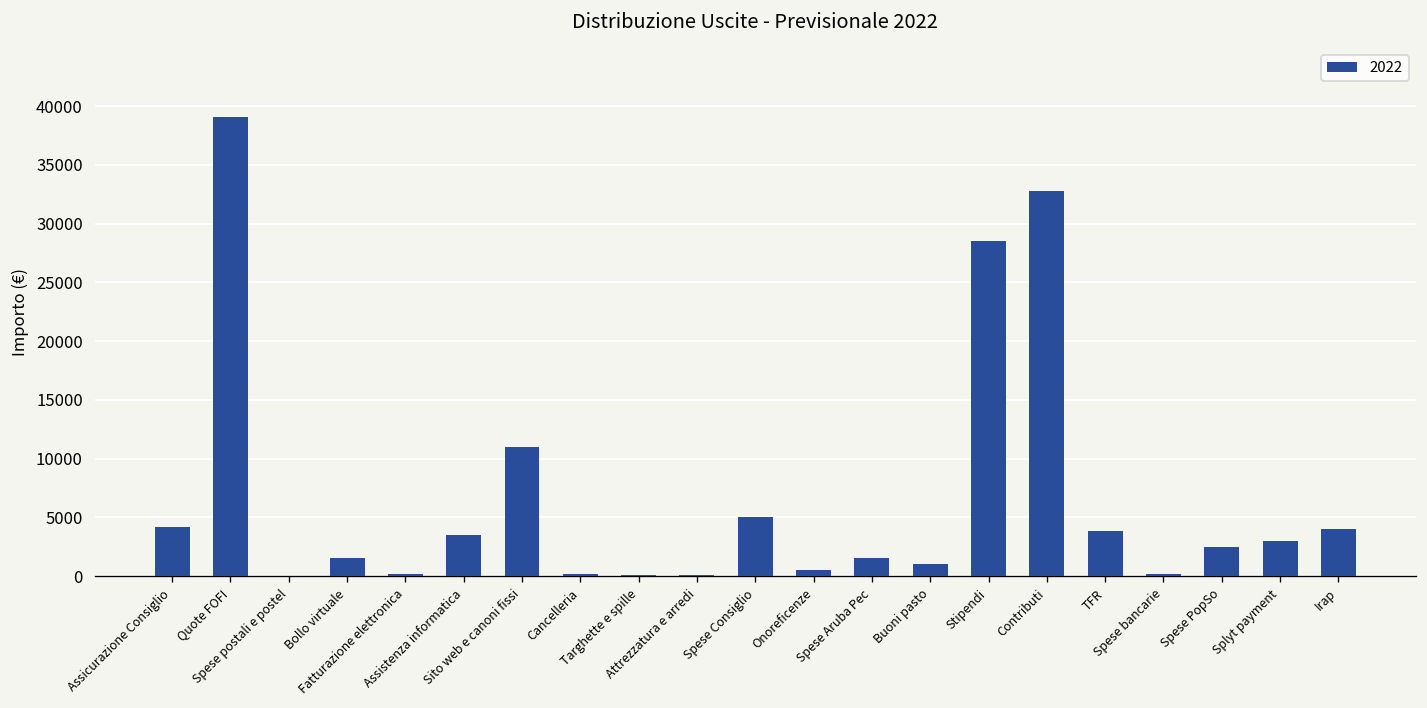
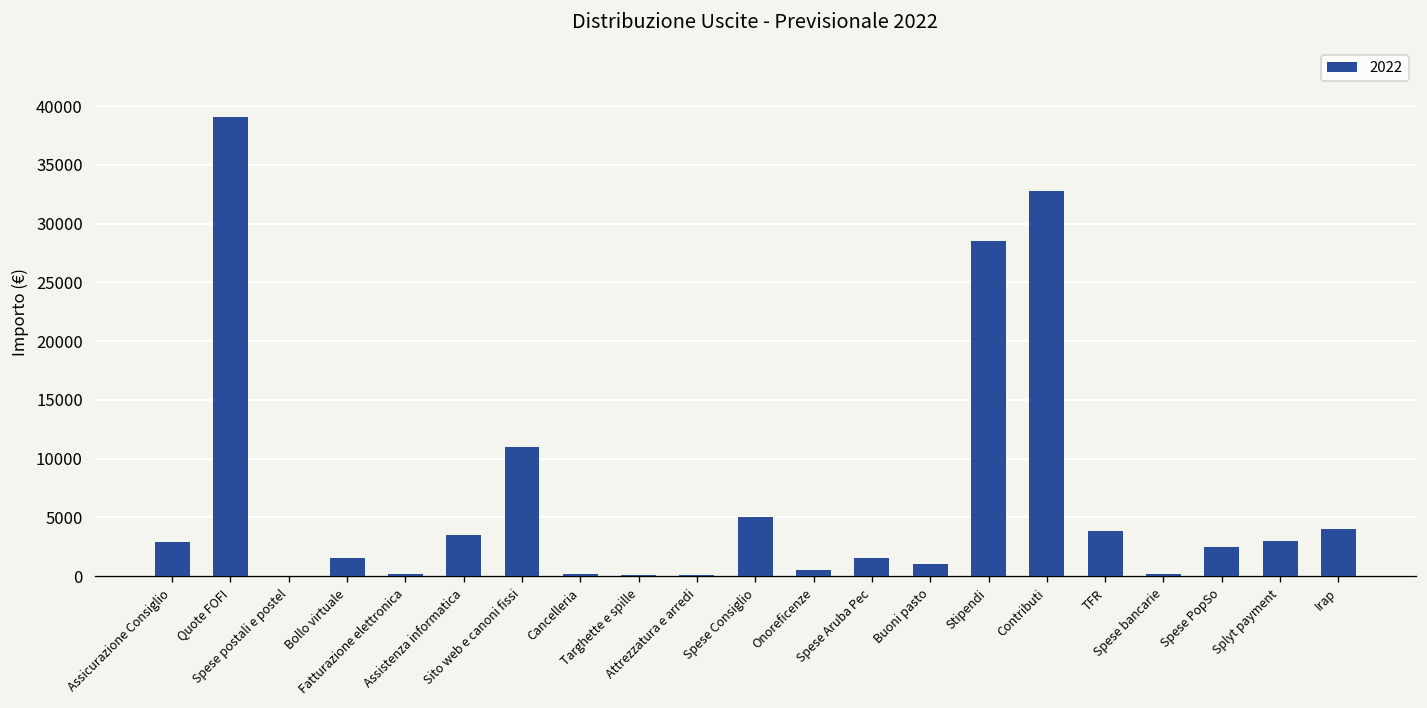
Assicurazione Consiglio: 4000 -> 3000
